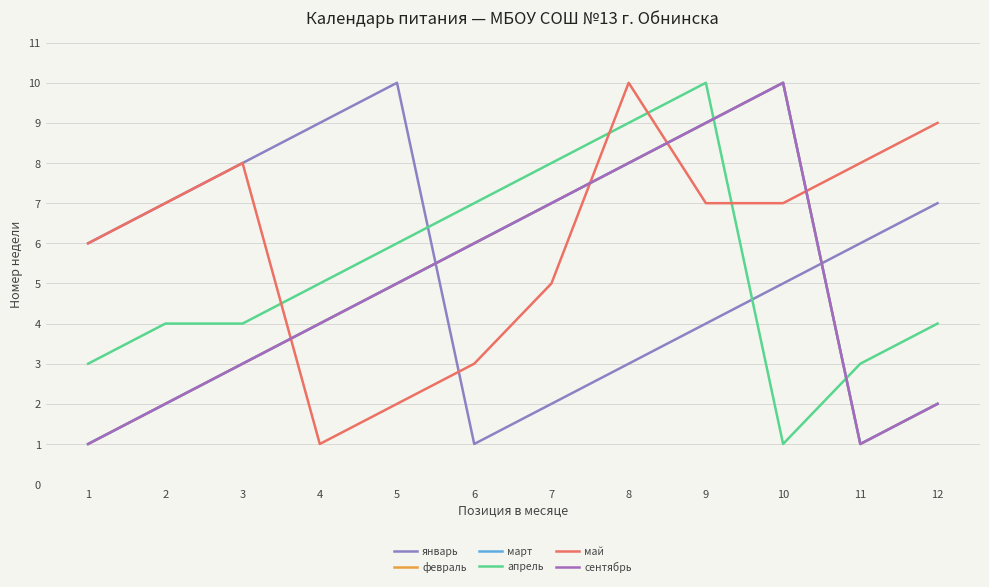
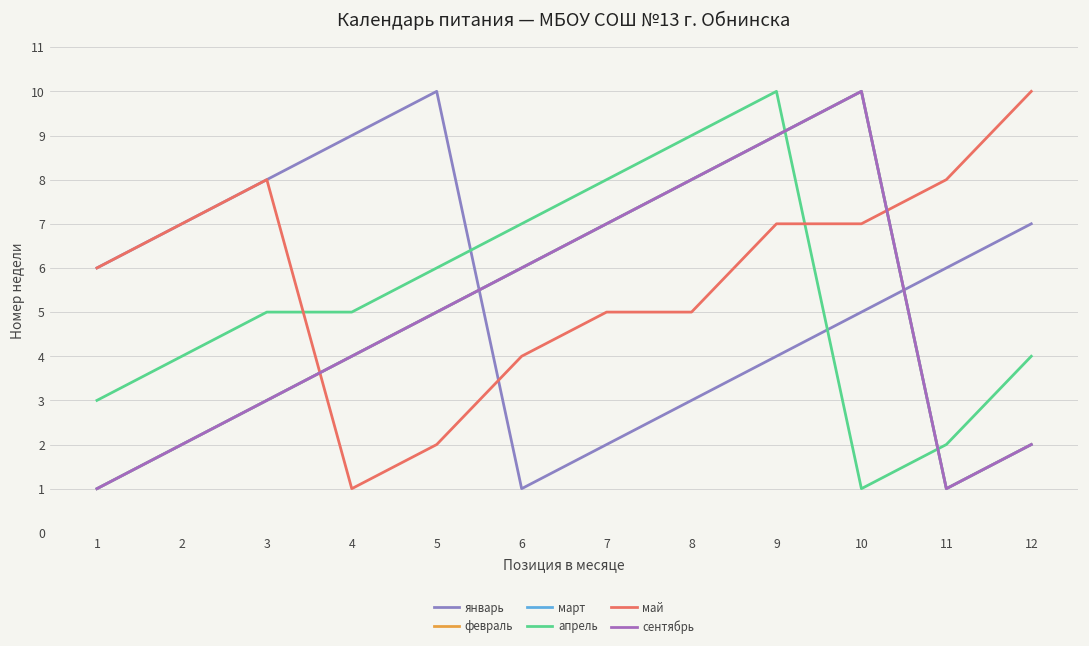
апрель, 3: 4 -> 5
май, 6: 3 -> 4
май, 8: 10 -> 5
апрель, 11: 3 -> 2
май, 12: 9 -> 10
